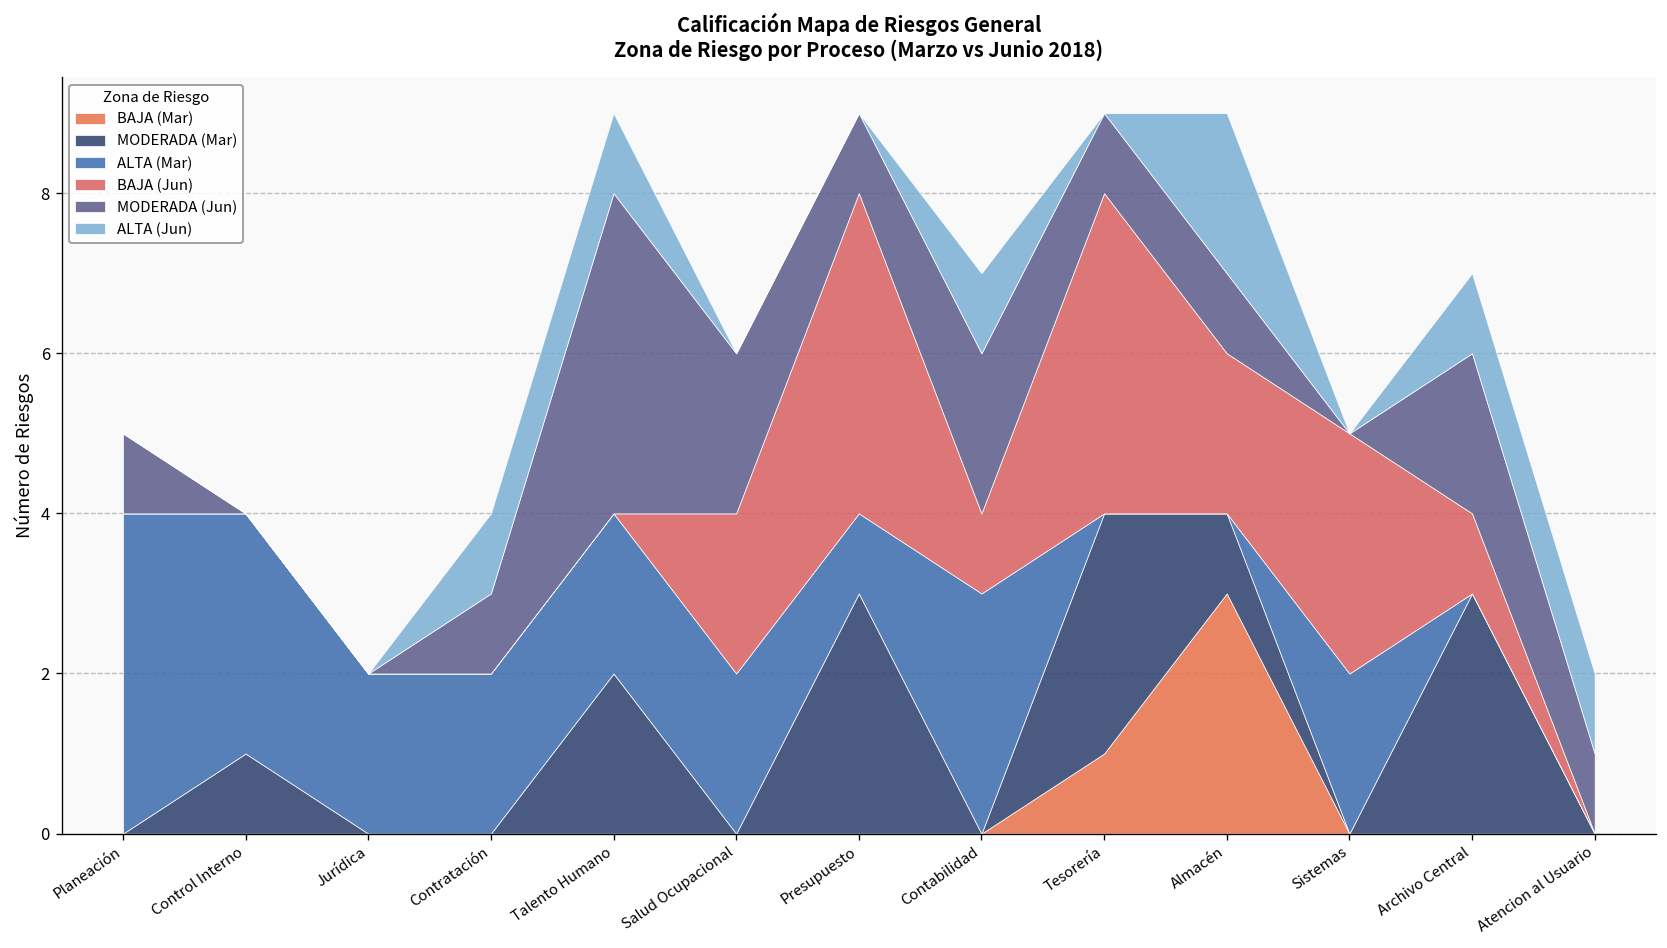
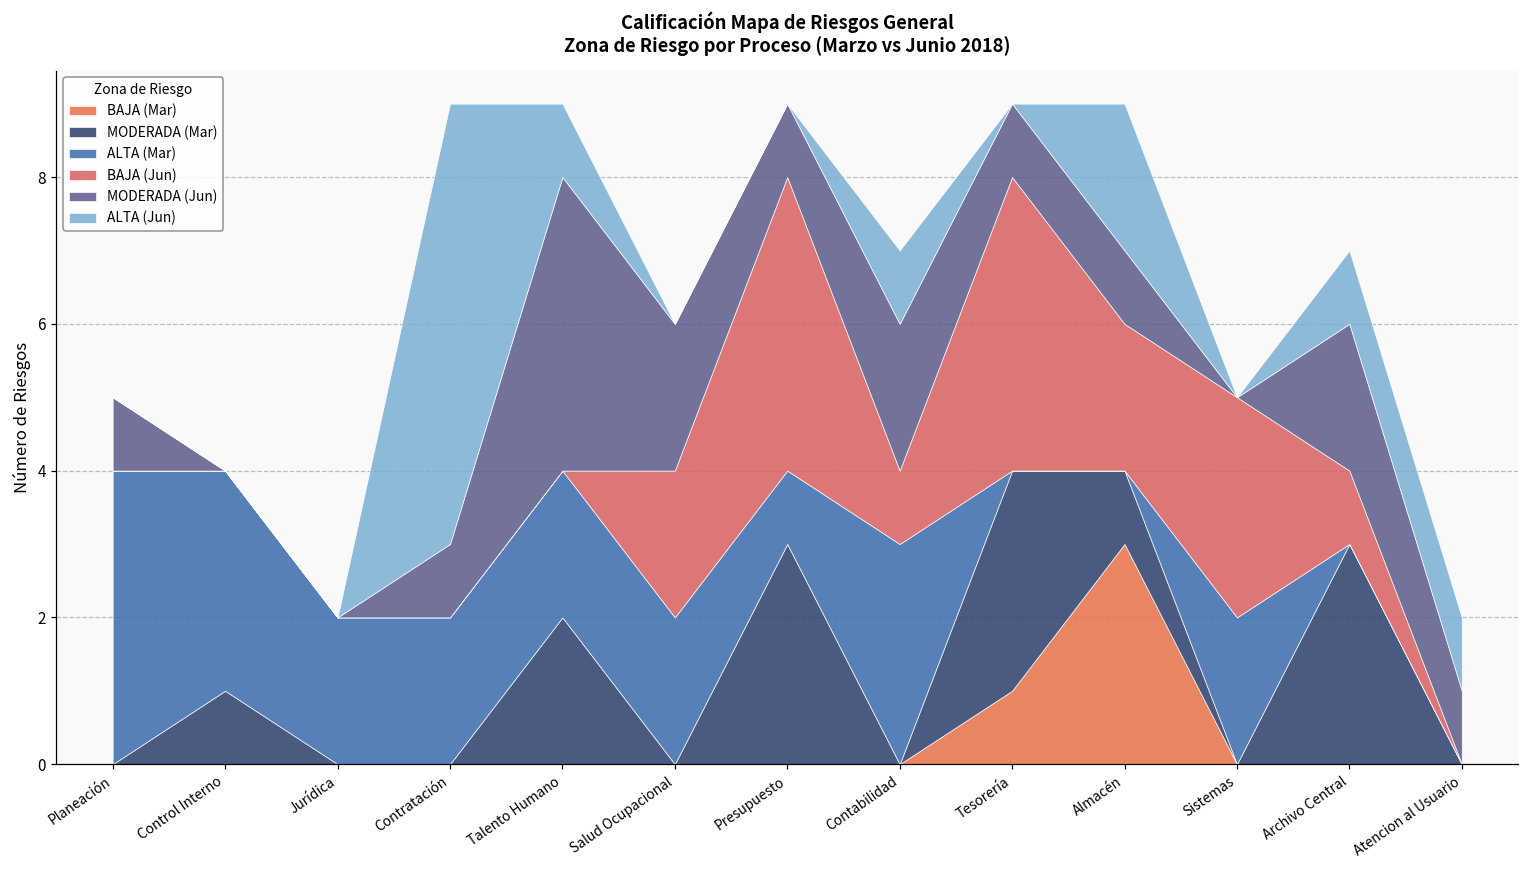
ALTA (Jun), Contratación: 1 -> 6
